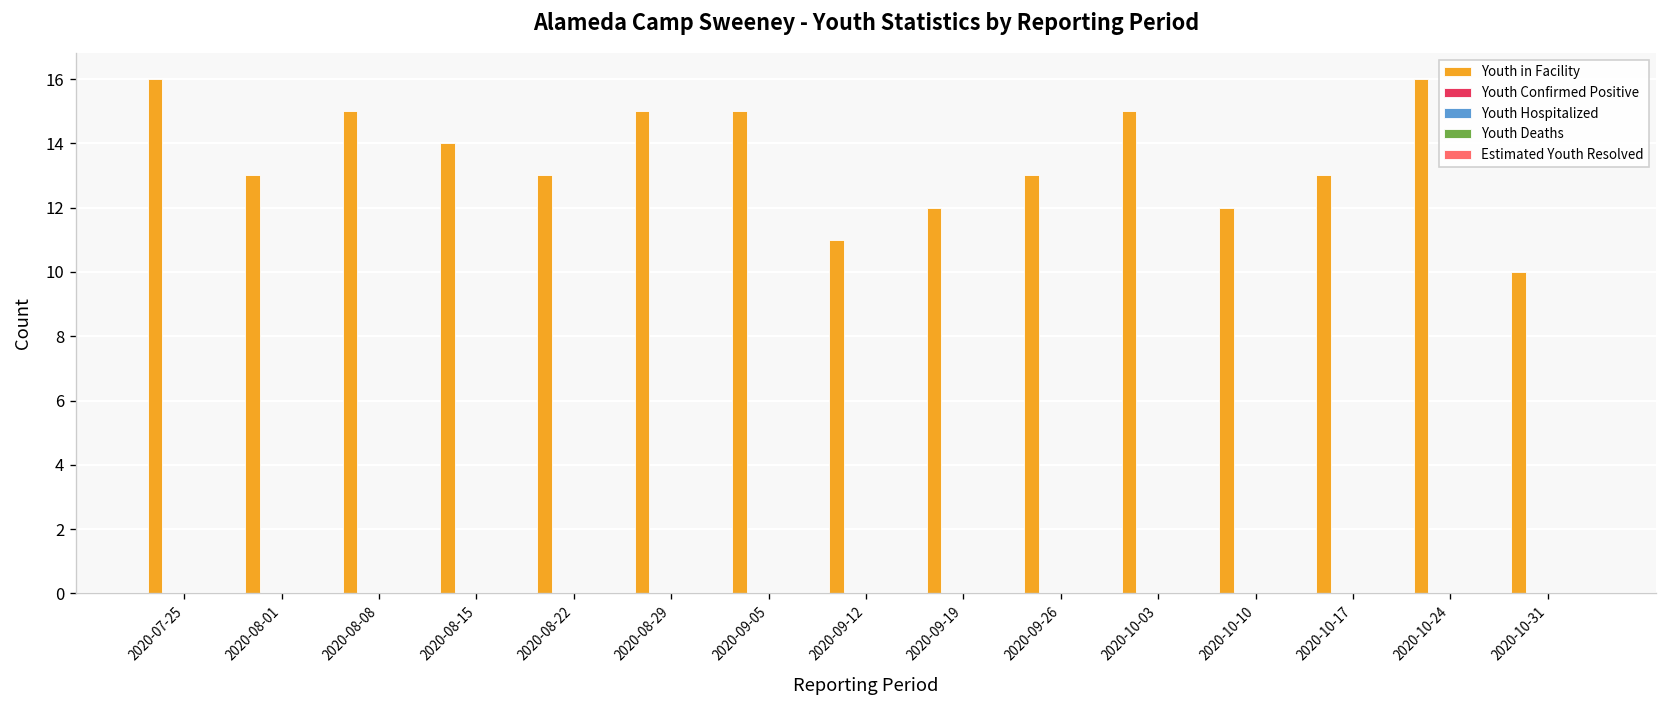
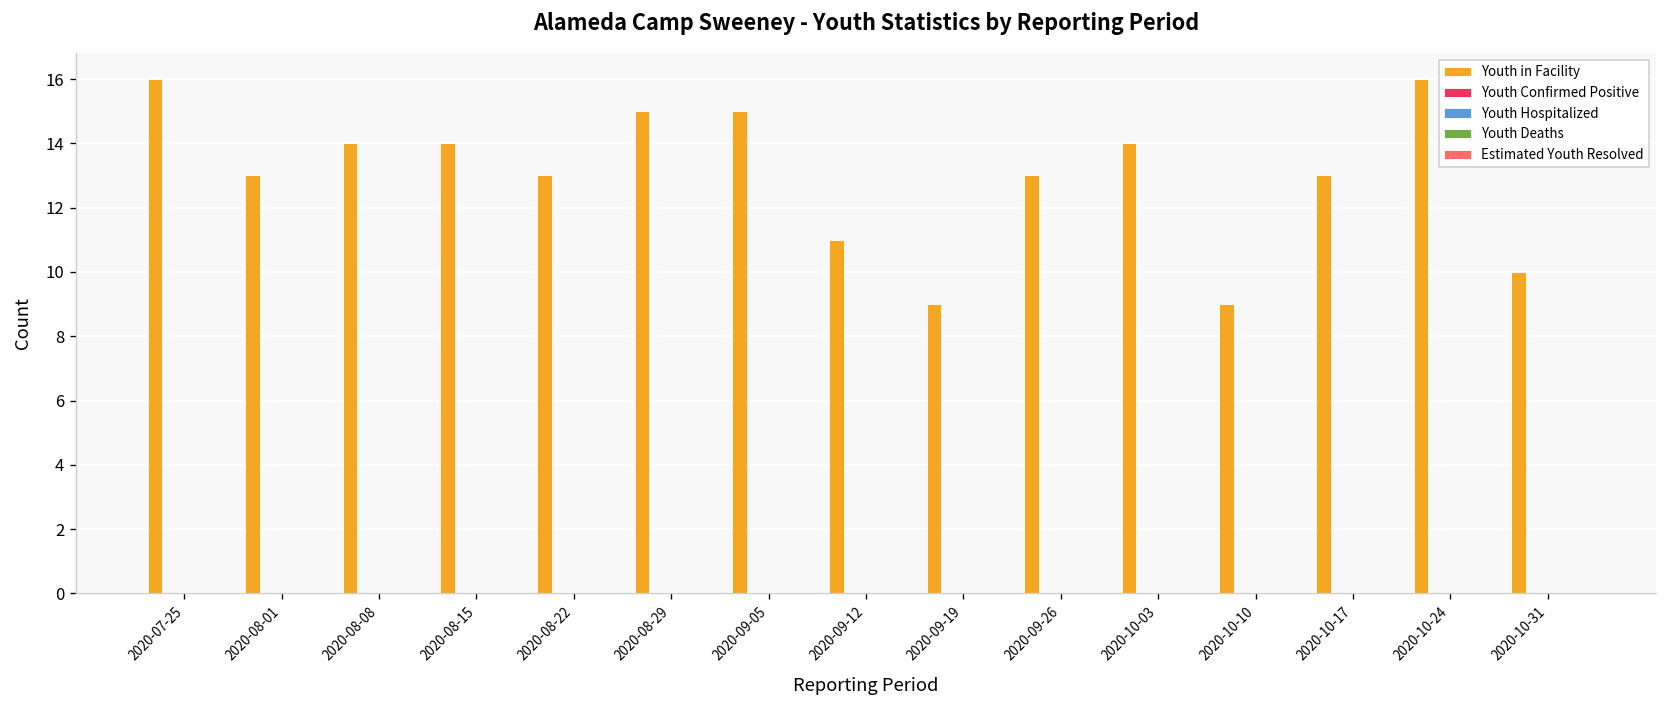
Youth in Facility, 2020-08-08: 15 -> 14
Youth in Facility, 2020-09-19: 12 -> 9
Youth in Facility, 2020-10-03: 15 -> 14
Youth in Facility, 2020-10-10: 12 -> 9
